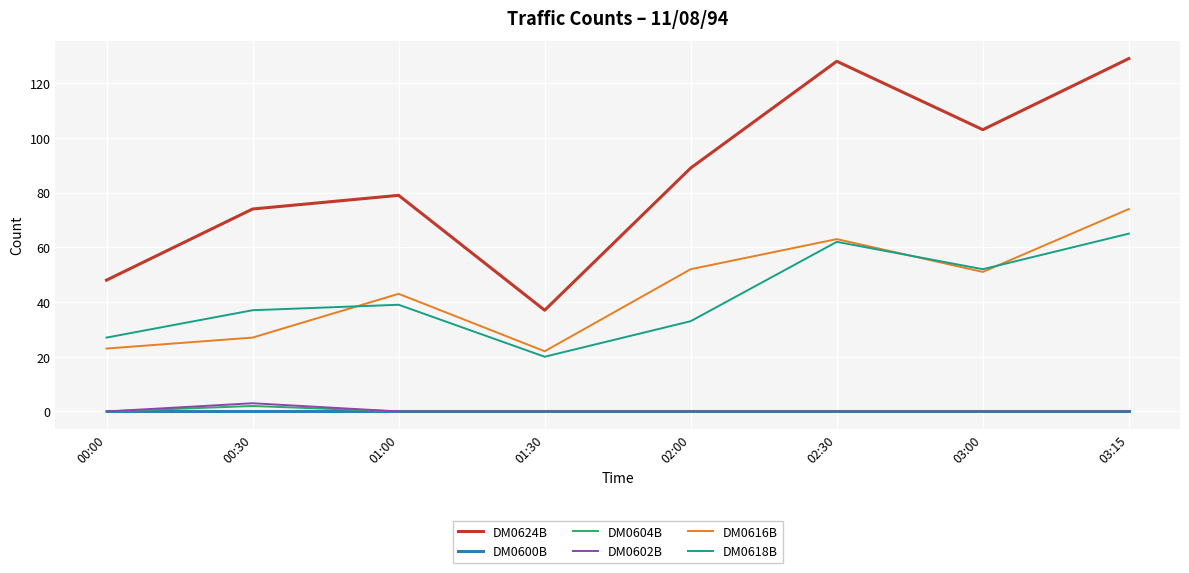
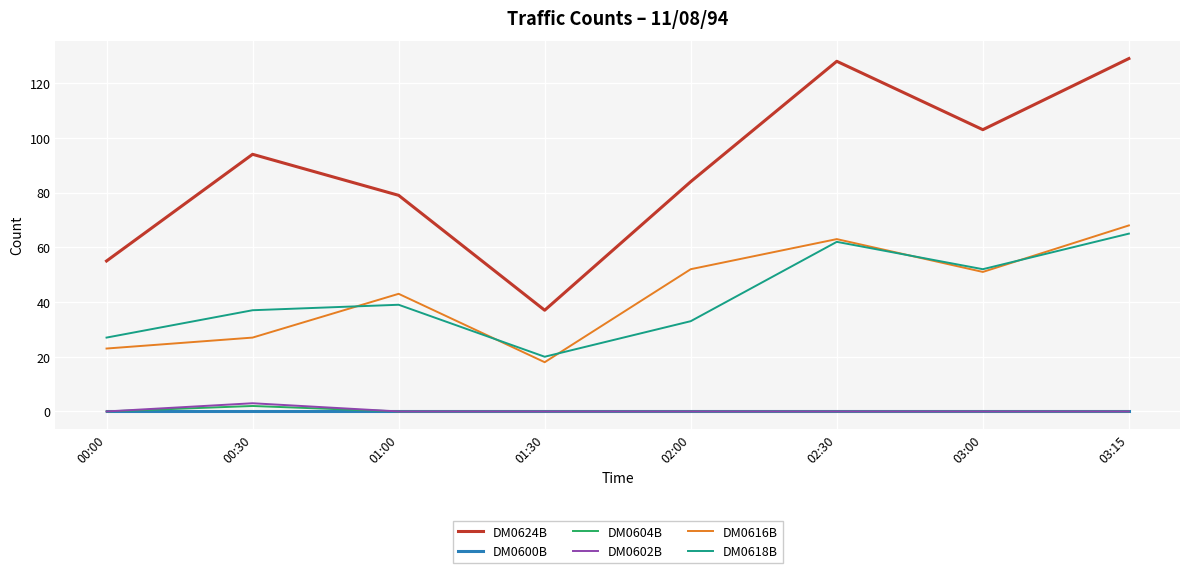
DM0624B, 00:00: 48 -> 55
DM0624B, 00:30: 74 -> 94
DM0616B, 01:30: 22 -> 18
DM0624B, 02:00: 89 -> 84
DM0616B, 03:15: 74 -> 68
